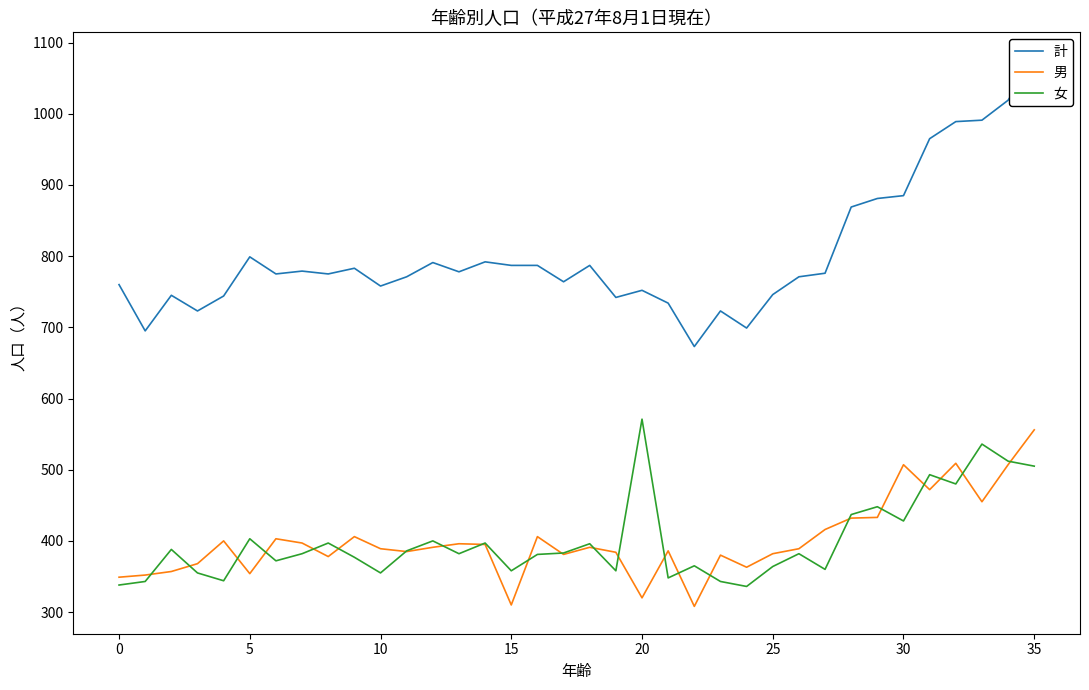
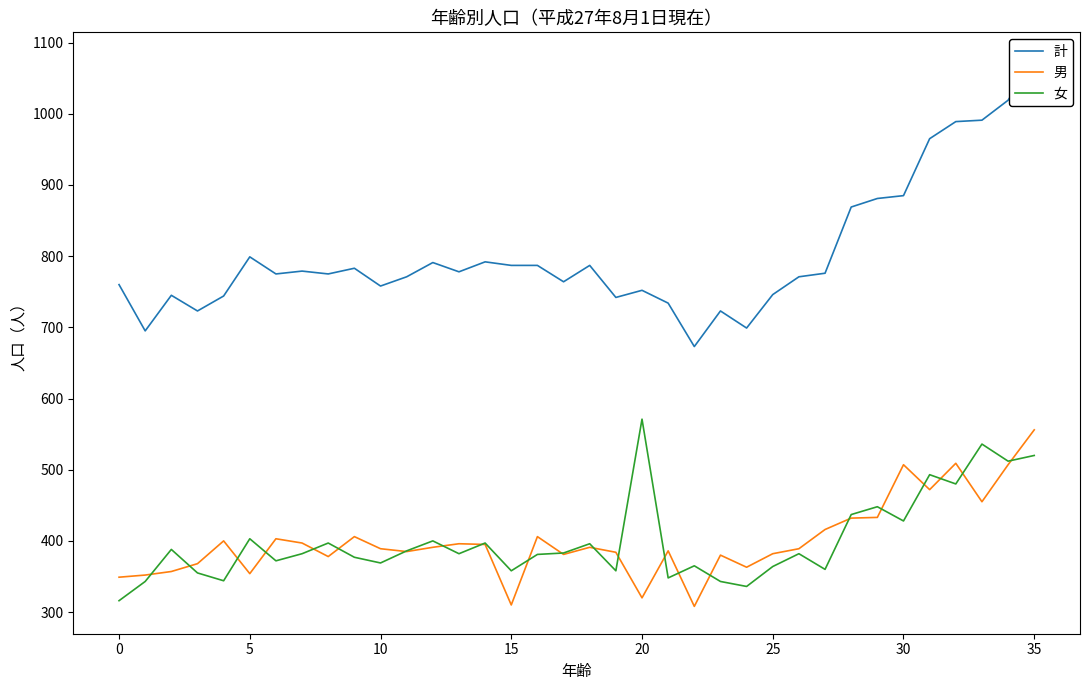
女, 0: 340 -> 320
女, 10: 360 -> 370
女, 35: 510 -> 520
